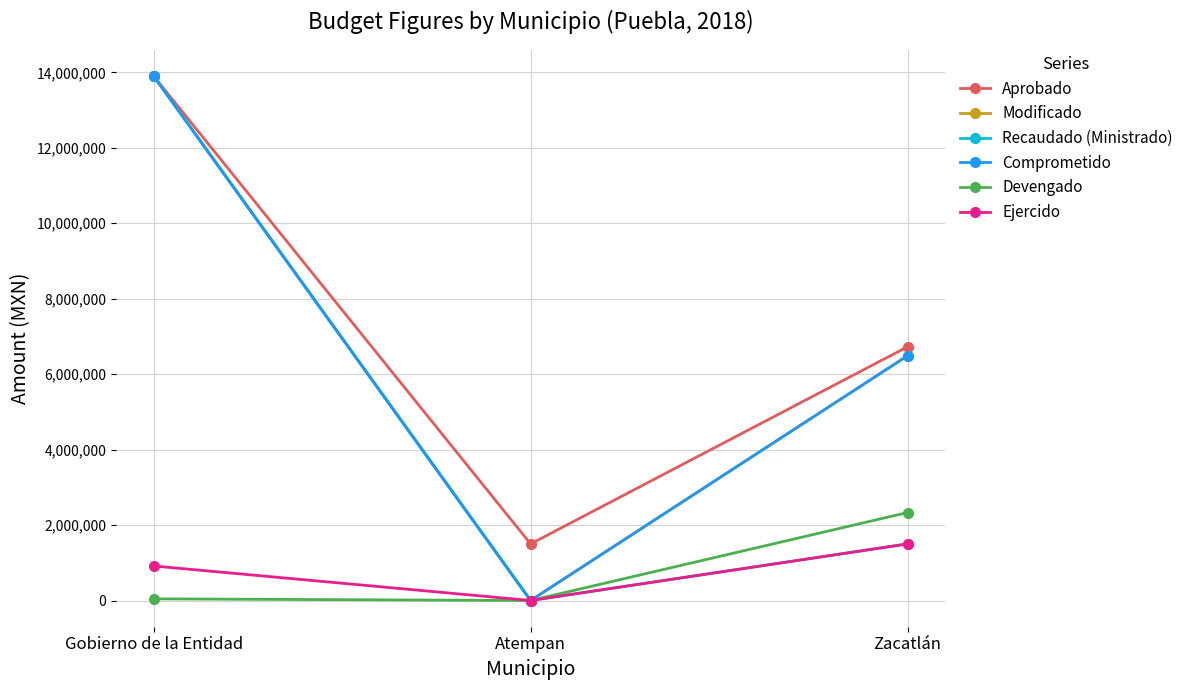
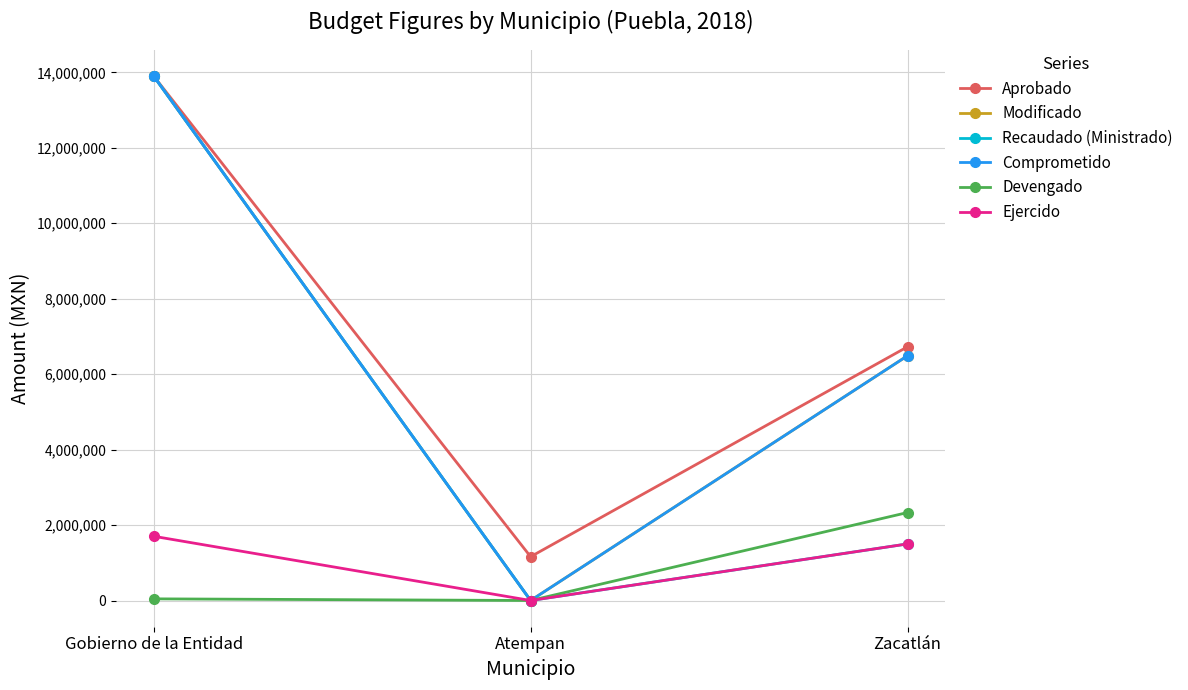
Ejercido, Gobierno de la Entidad: 900,000 -> 1,700,000
Aprobado, Atempan: 1,500,000 -> 1,200,000
